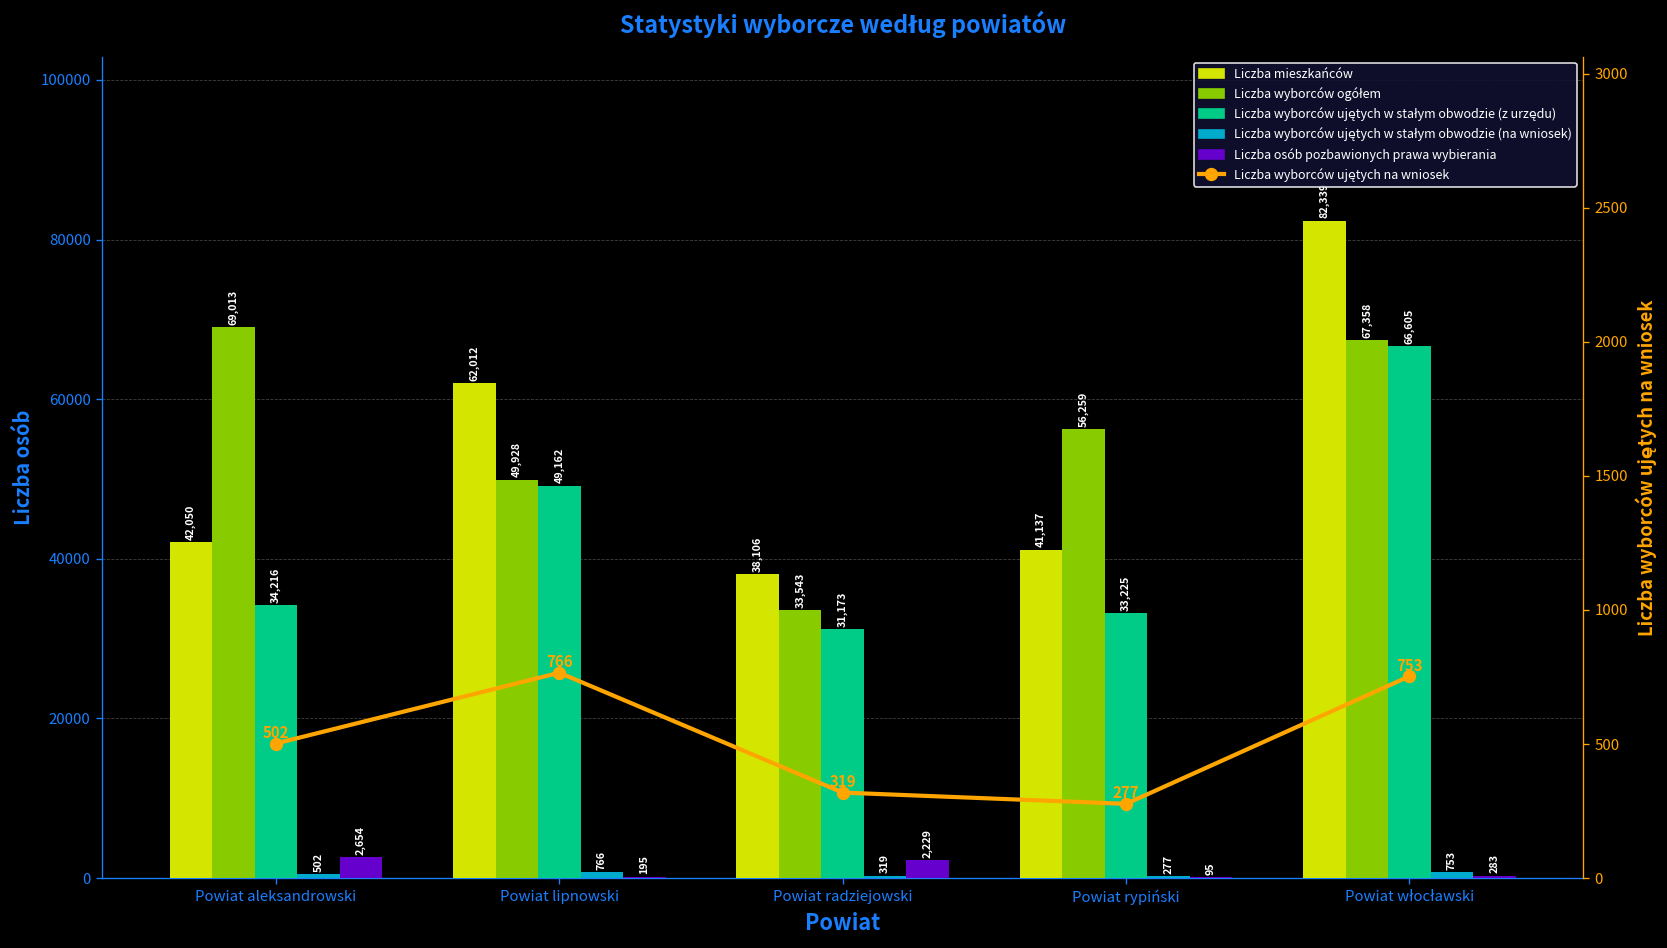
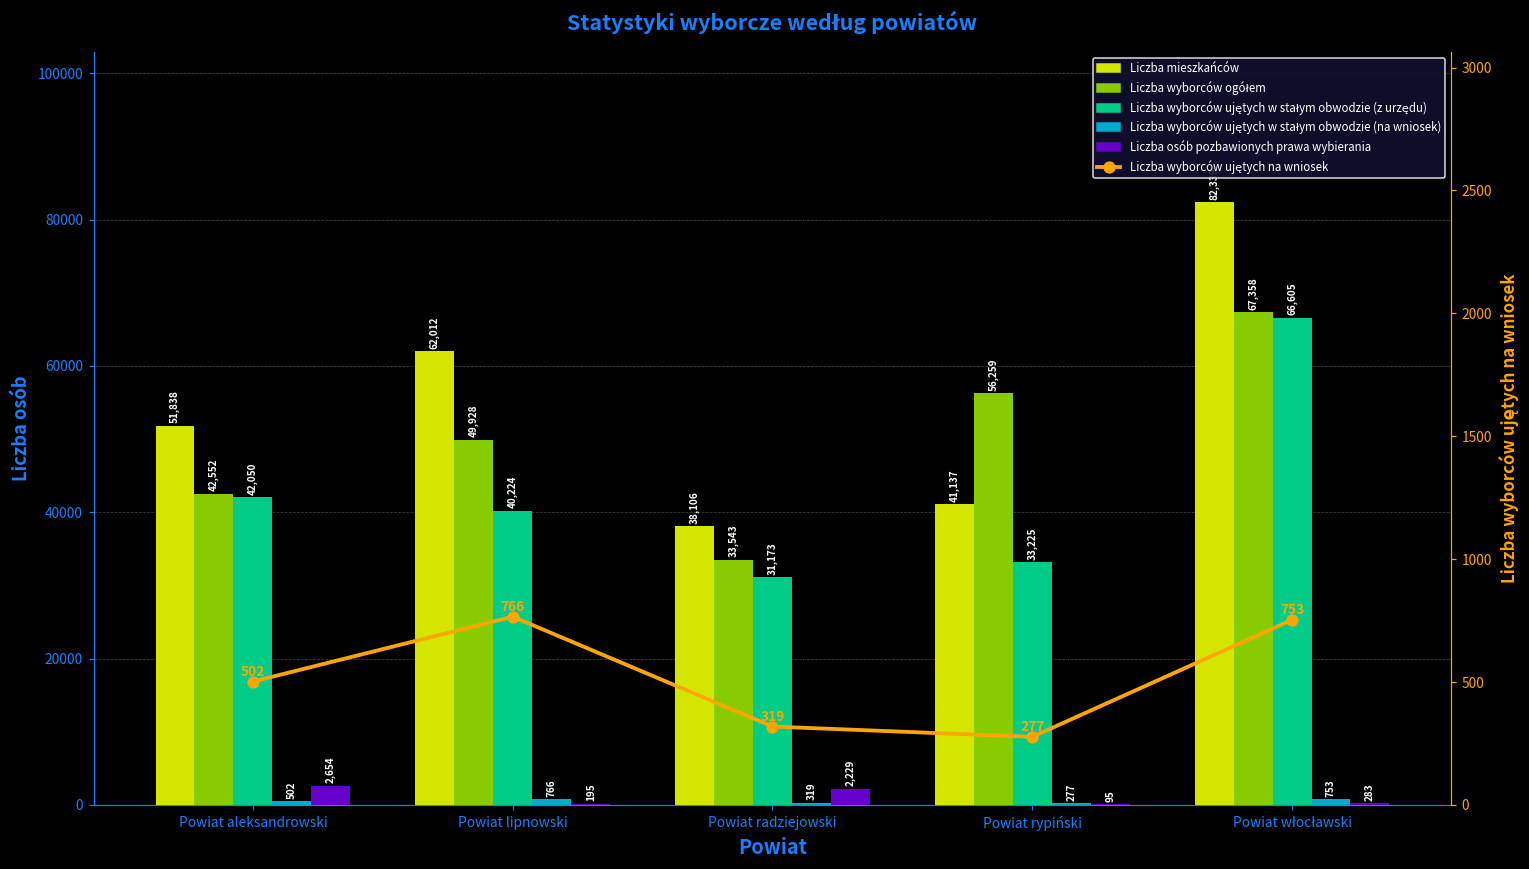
Liczba mieszkańców, Powiat aleksandrowski: 42,050 -> 51,838
Liczba wyborców ogółem, Powiat aleksandrowski: 69,013 -> 42,552
Liczba wyborców ujętych w stałym obwodzie (z urzędu), Powiat aleksandrowski: 34,216 -> 42,050
Liczba wyborców ujętych w stałym obwodzie (z urzędu), Powiat lipnowski: 49,162 -> 40,224
